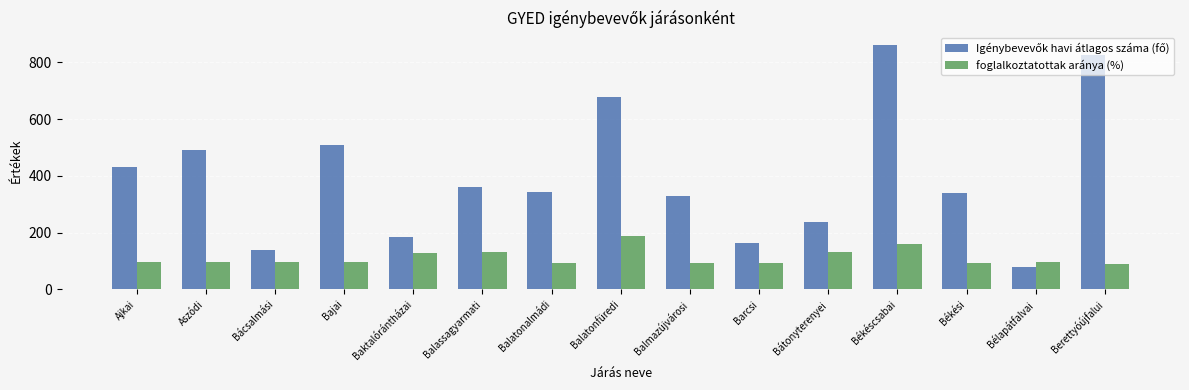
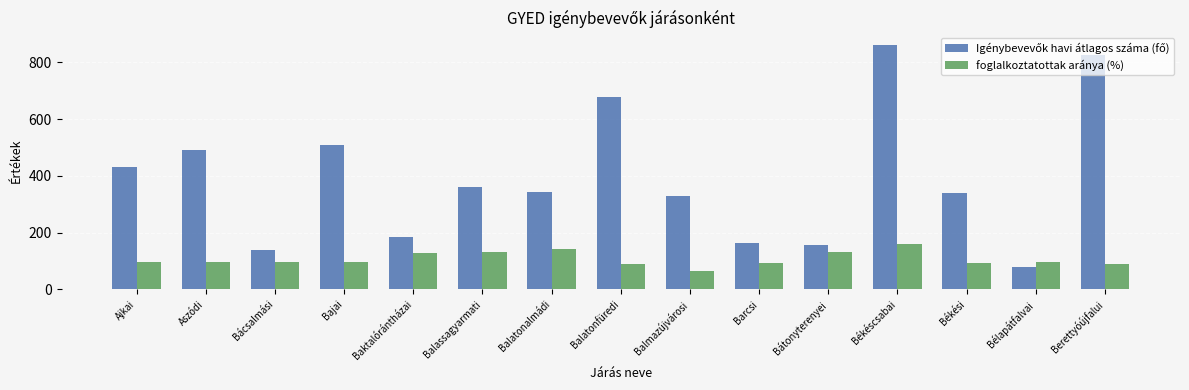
foglalkoztatottak aránya (%), Balatonalmádi: 90 -> 140
foglalkoztatottak aránya (%), Balatonfüredi: 190 -> 90
foglalkoztatottak aránya (%), Balmazújvárosi: 90 -> 70
Igénybevevők havi átlagos száma (fő), Bátonyterenyei: 240 -> 160
